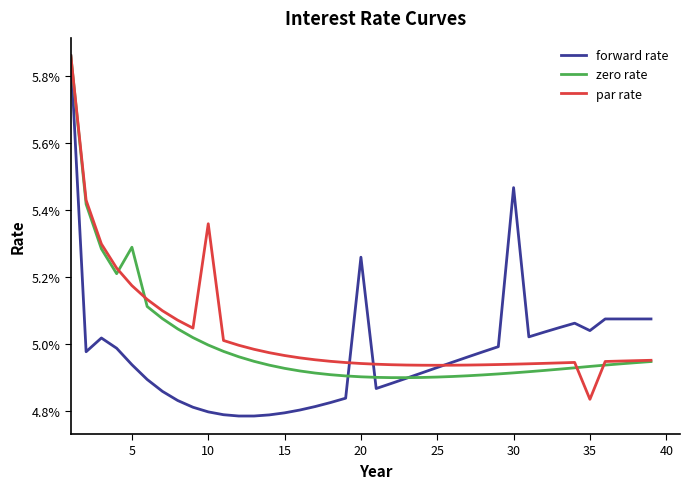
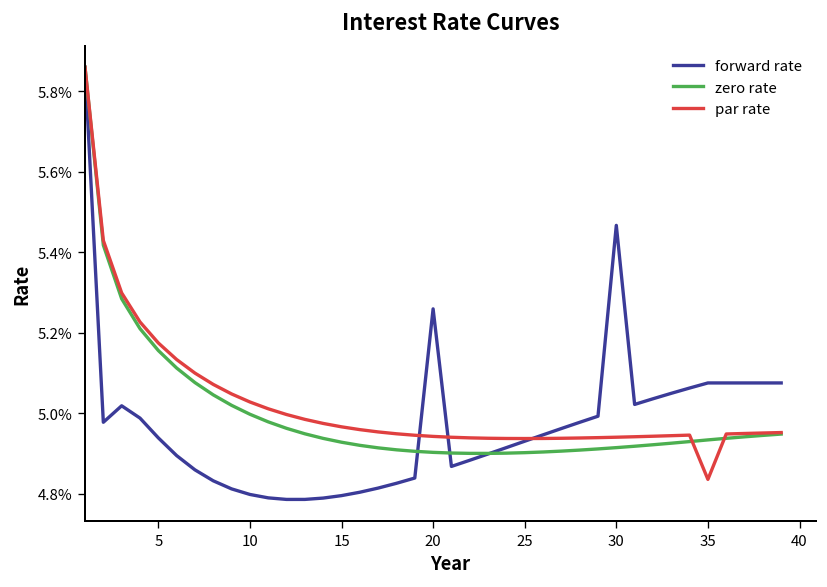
zero rate, 5: 5.29% -> 5.16%
par rate, 10: 5.36% -> 5.03%
forward rate, 35: 5.04% -> 5.08%
